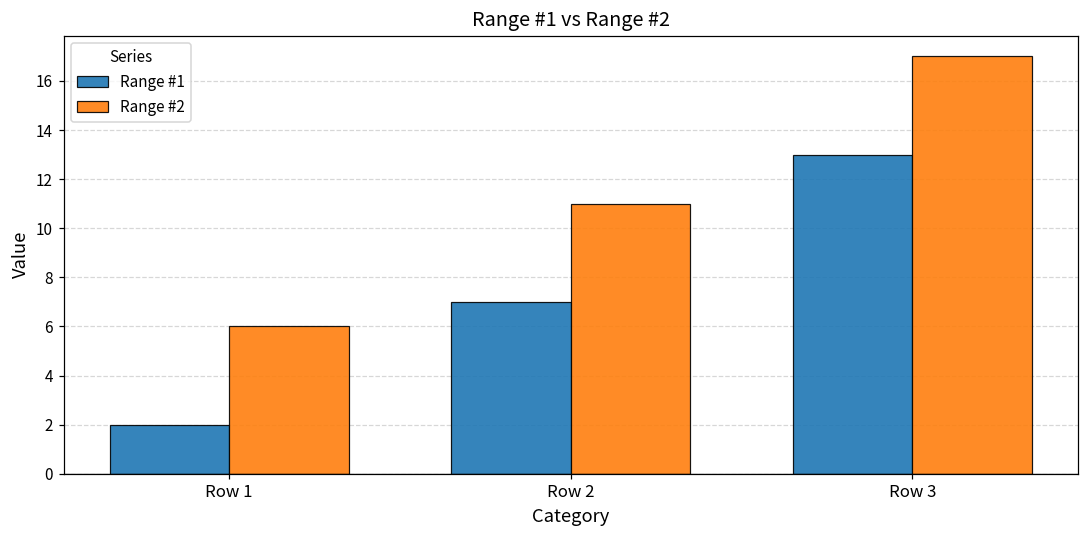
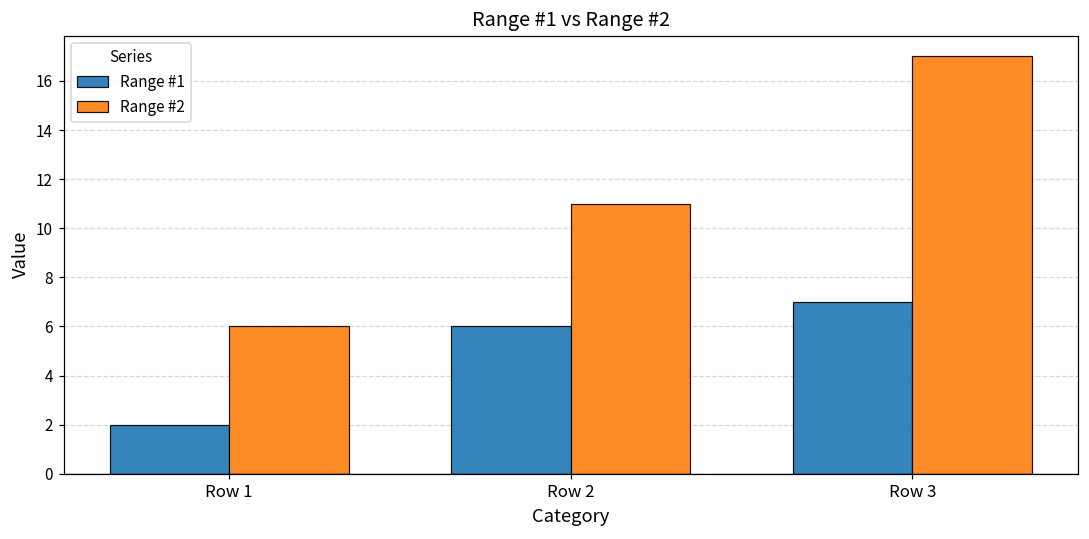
Range #1, Row 2: 7 -> 6
Range #1, Row 3: 13 -> 7
